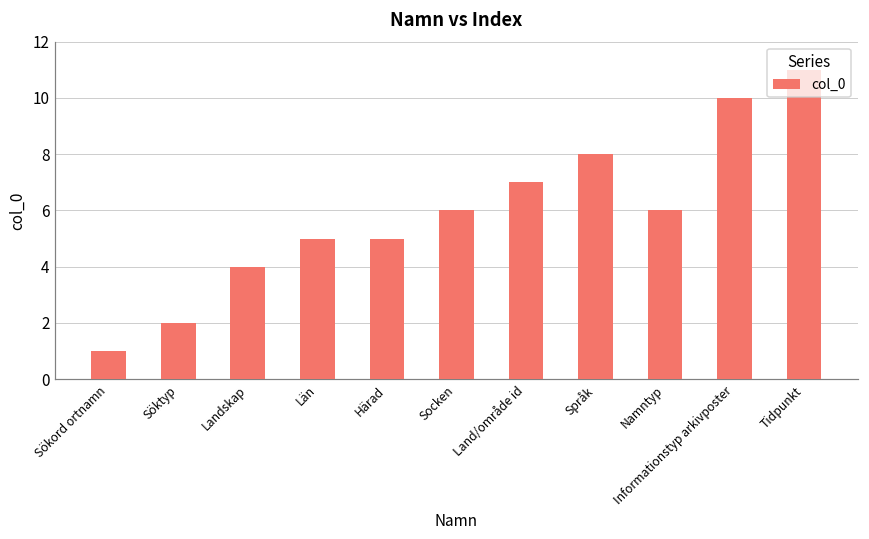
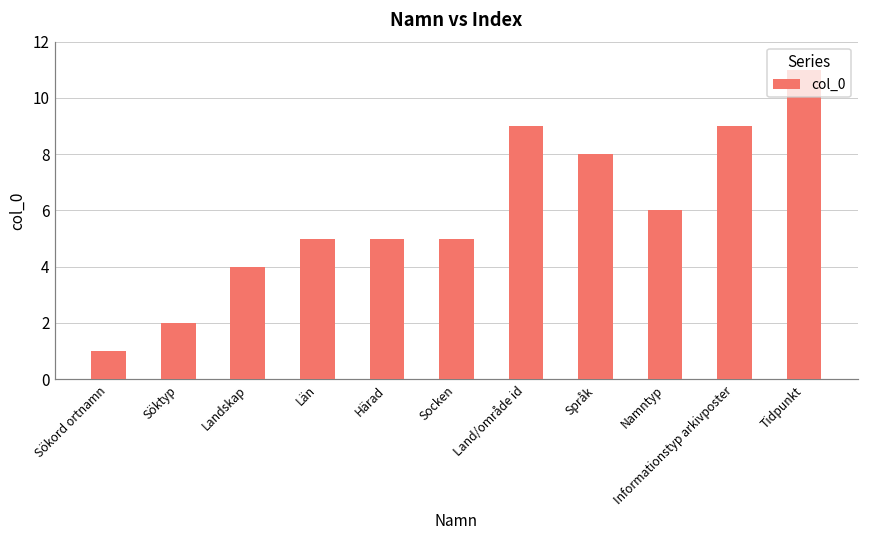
Socken: 6 -> 5
Land/område id: 7 -> 9
Informationstyp arkivposter: 10 -> 9
